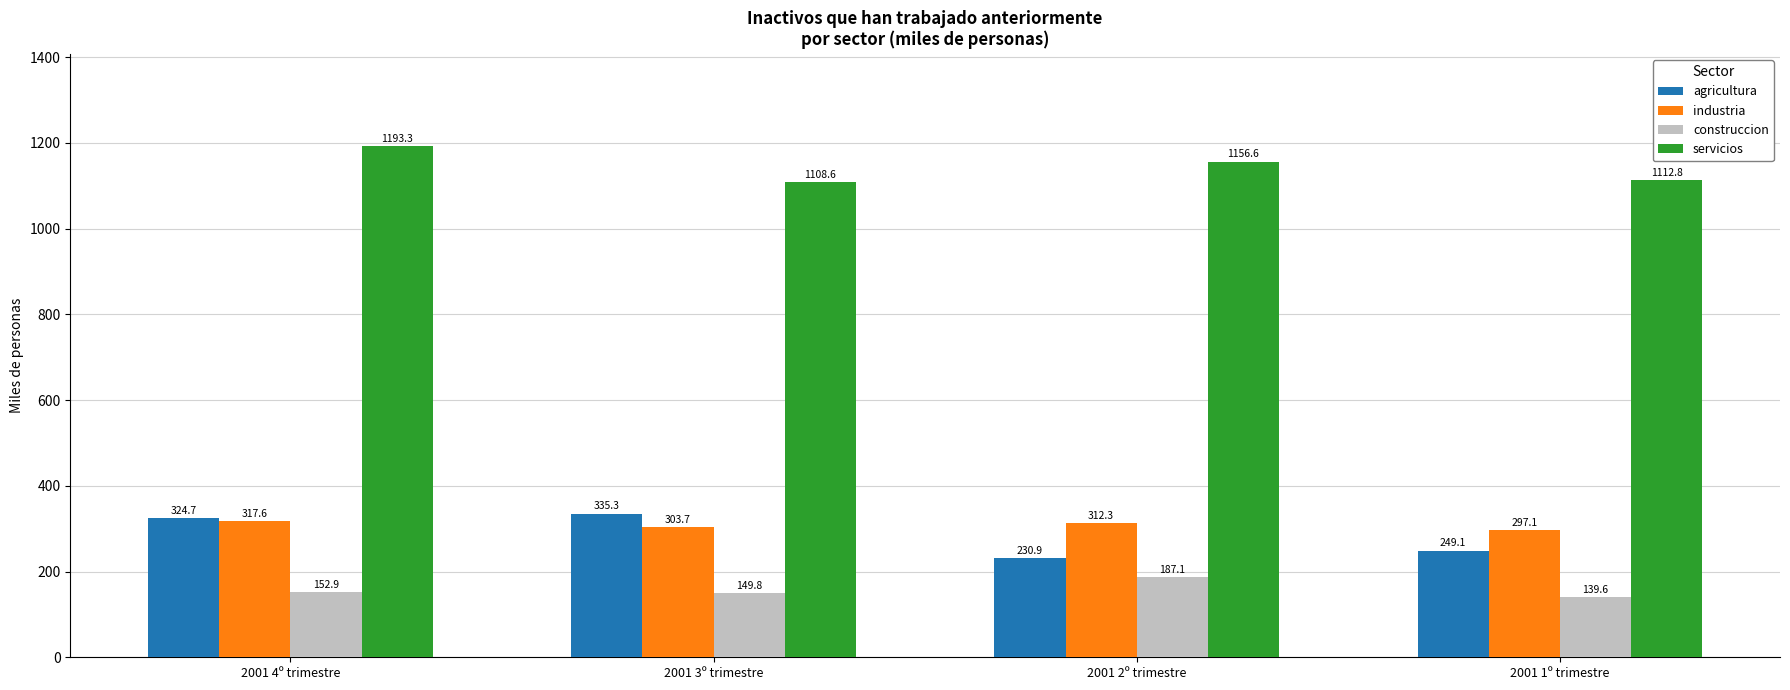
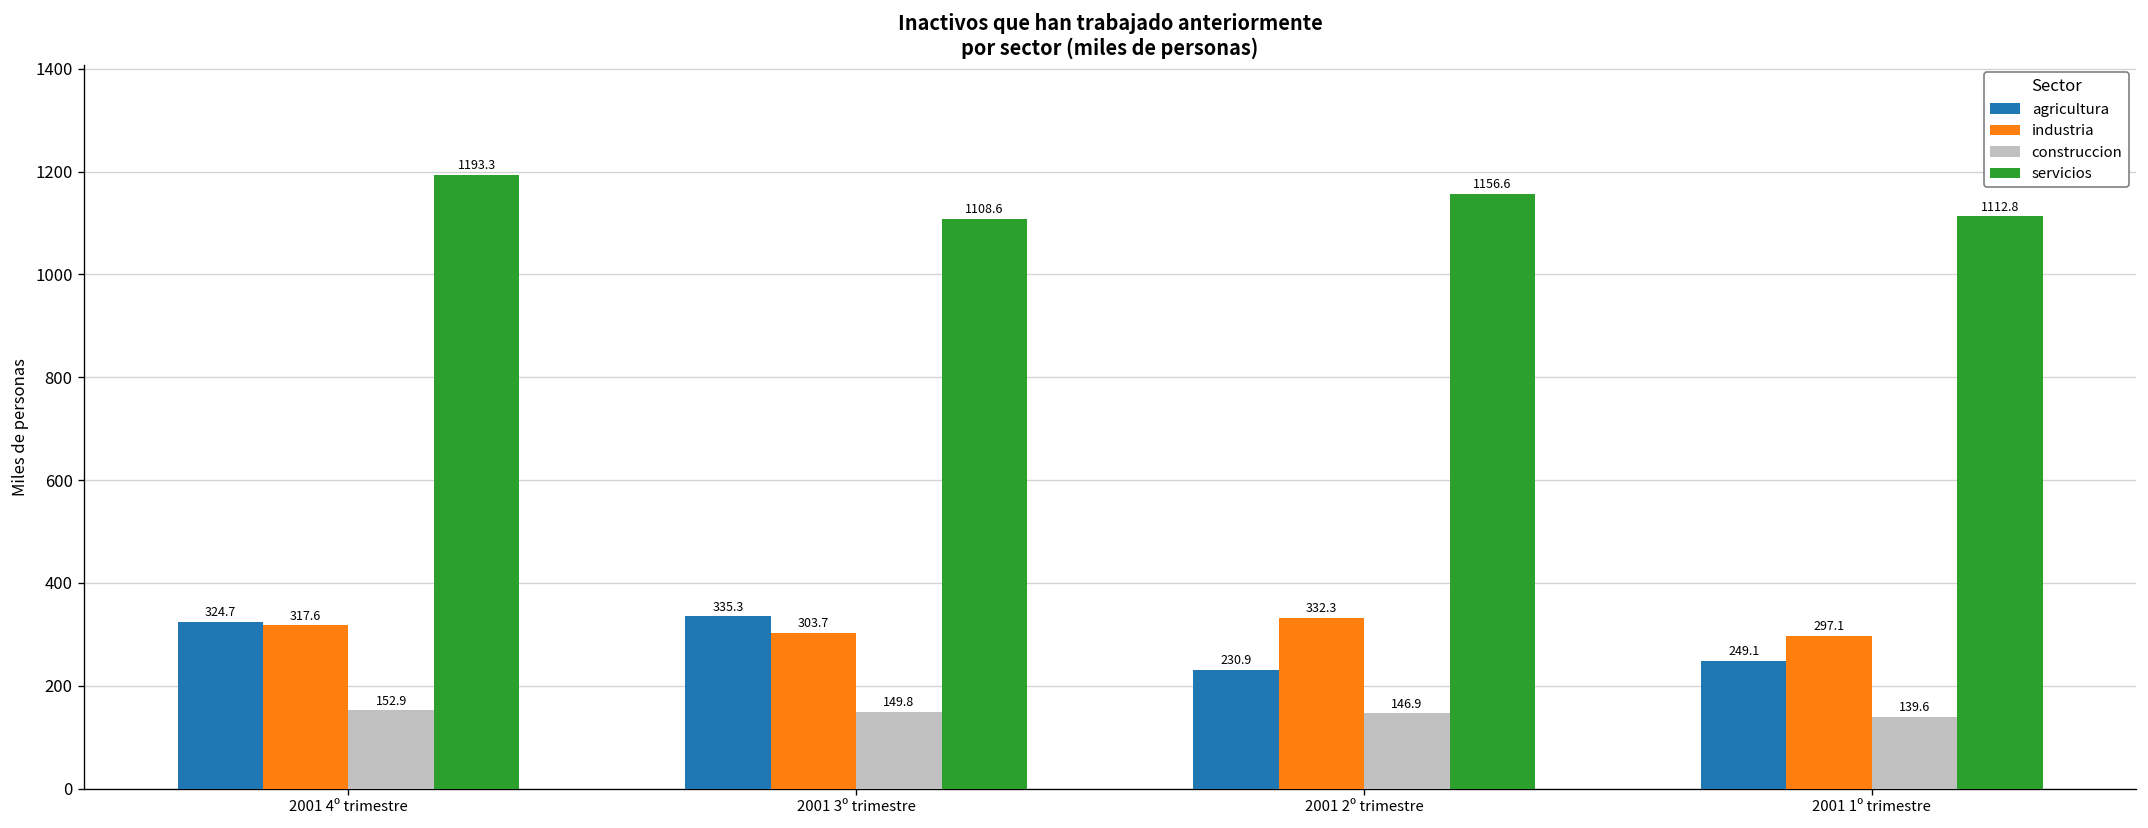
industria, 2001 2º trimestre: 312.3 -> 332.3
construccion, 2001 2º trimestre: 187.1 -> 146.9
